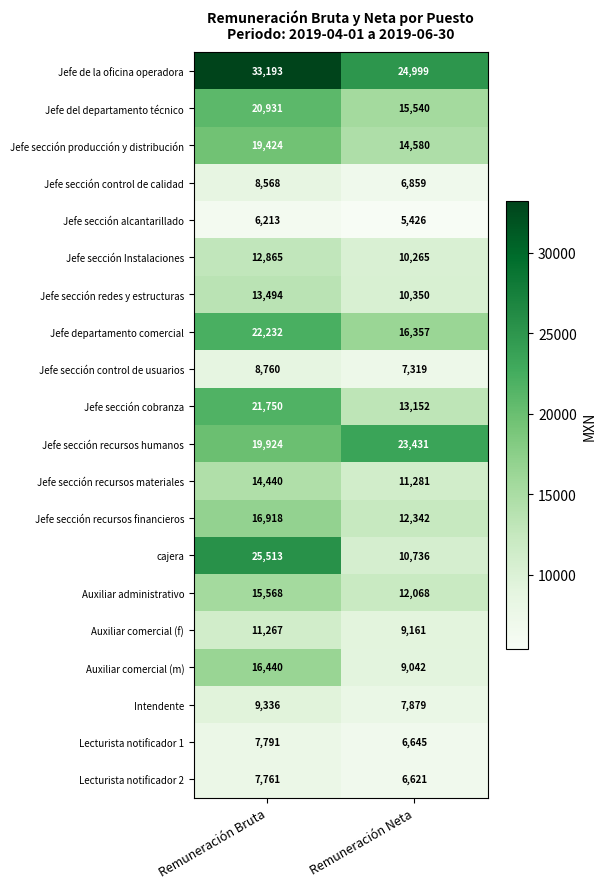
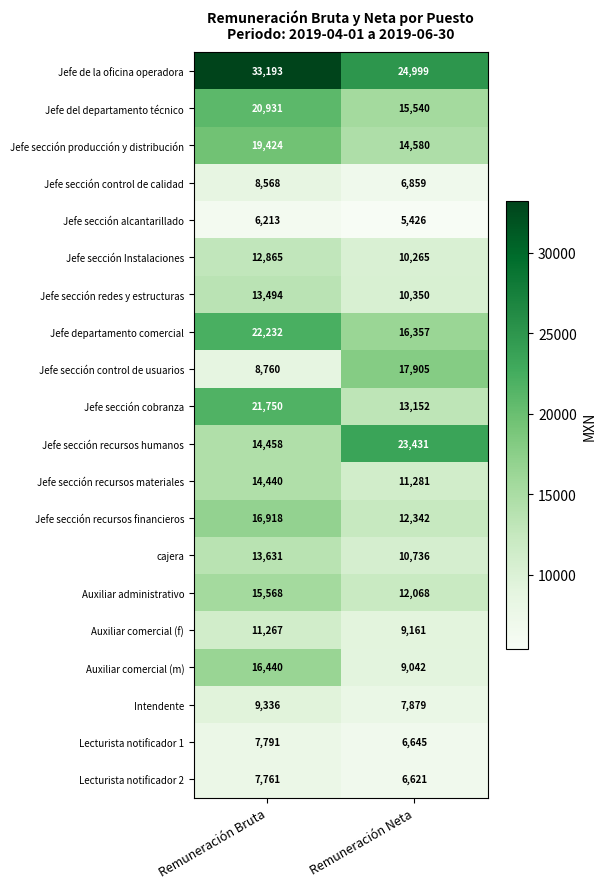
Jefe sección control de usuarios, Remuneración Neta: 7,319 -> 17,905
Jefe sección recursos humanos, Remuneración Bruta: 19,924 -> 14,458
cajera, Remuneración Bruta: 25,513 -> 13,631
